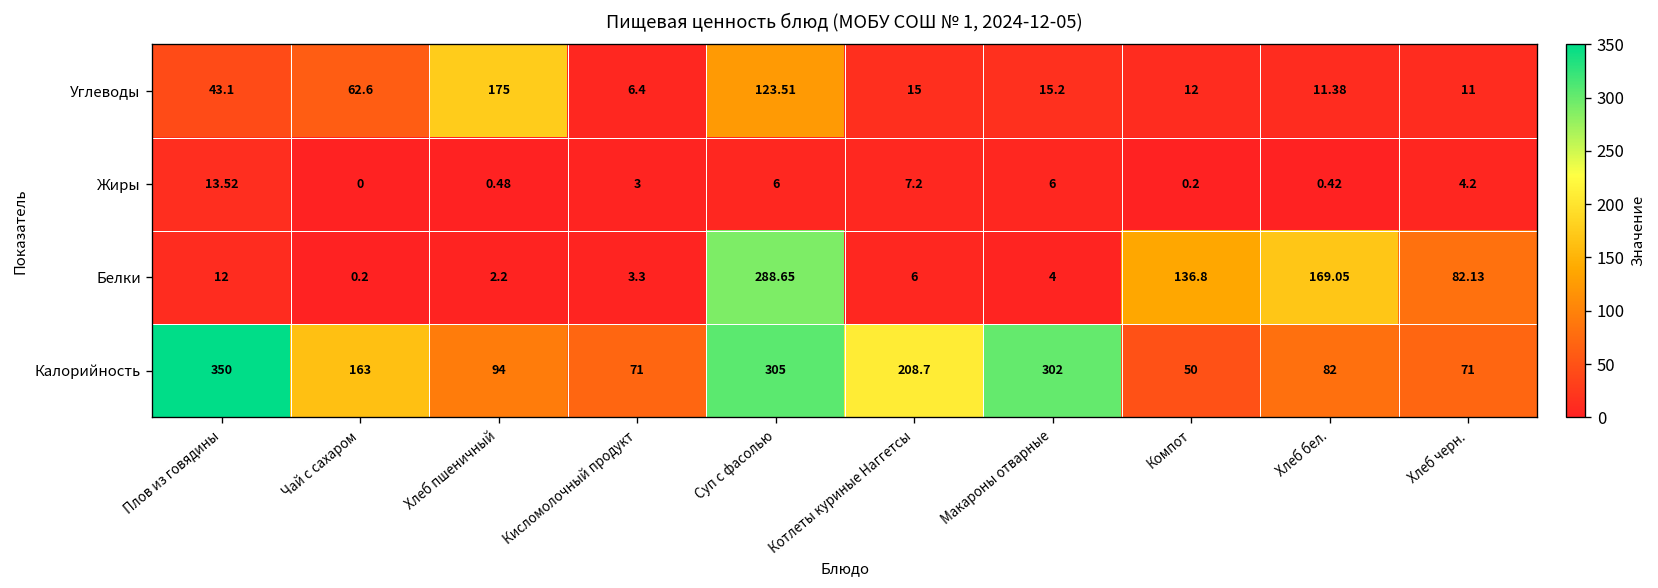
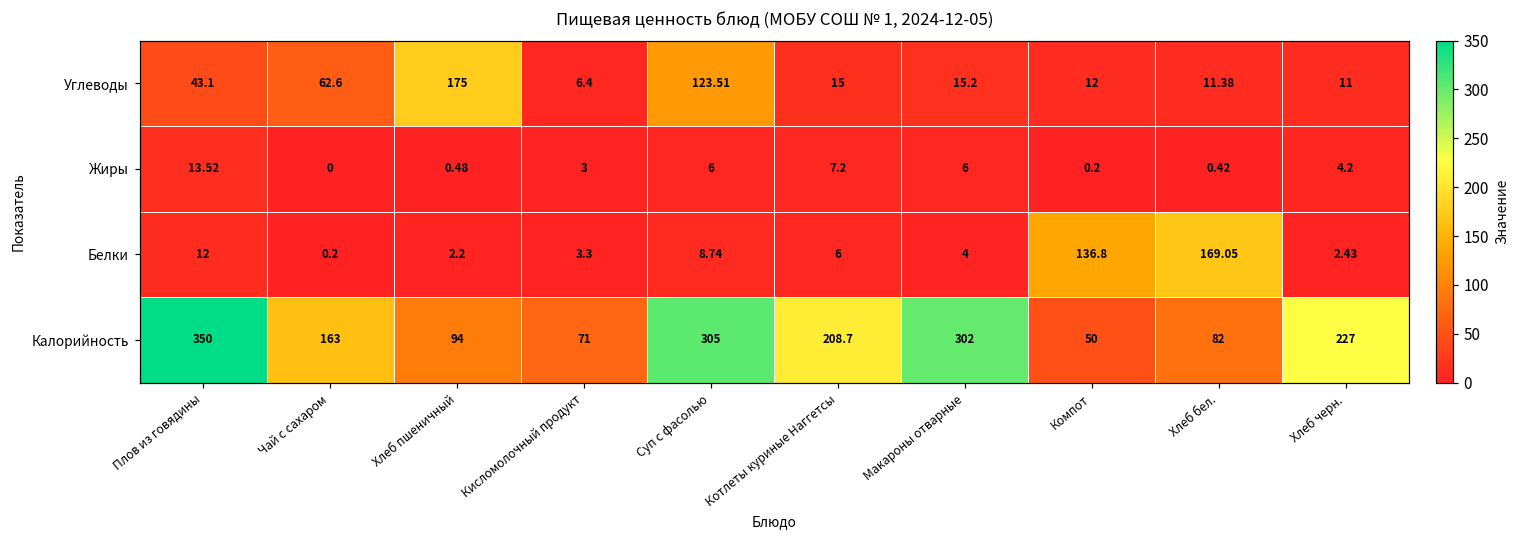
Белки, Суп с фасолью: 288.65 -> 8.74
Белки, Хлеб черн.: 82.13 -> 2.43
Калорийность, Хлеб черн.: 71 -> 227
